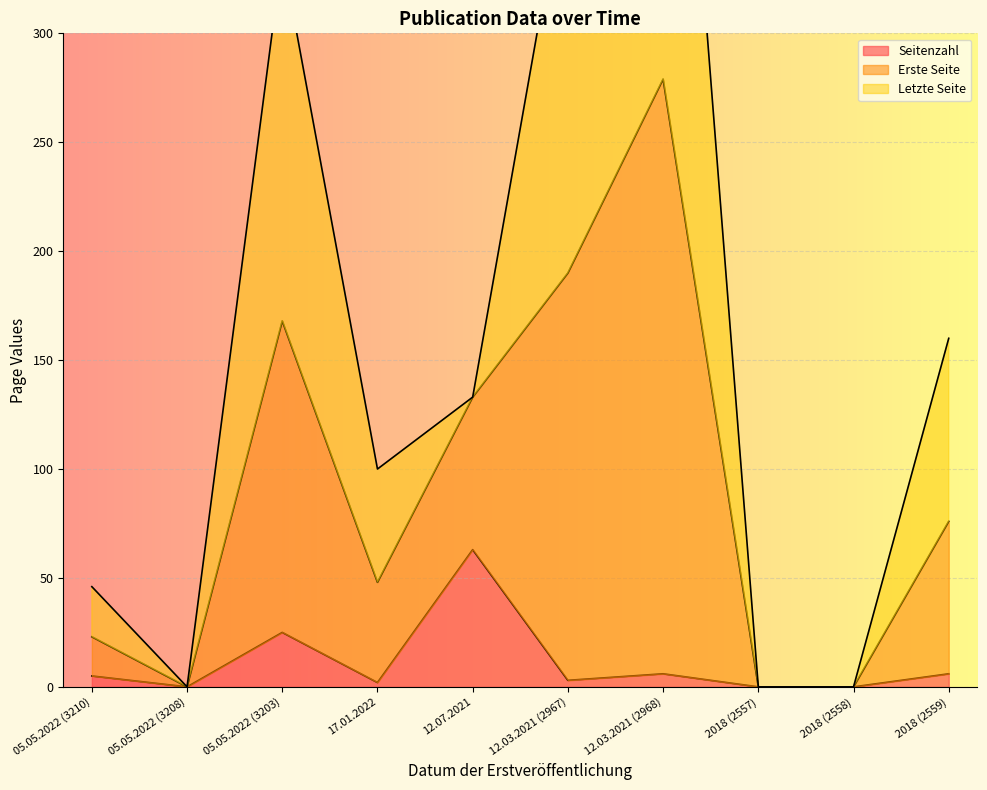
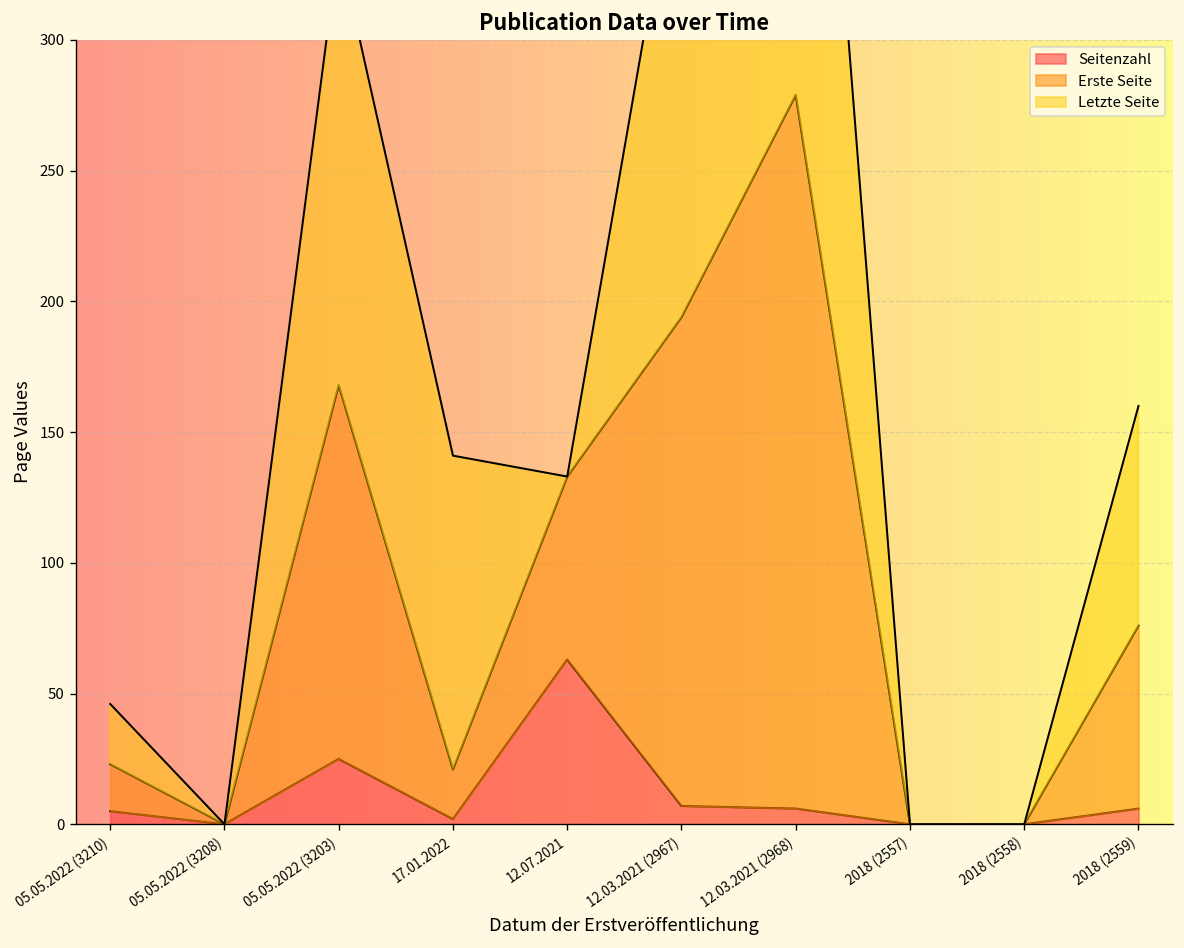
Erste Seite, 17.01.2022: 46 -> 19
Letzte Seite, 17.01.2022: 52 -> 120
Seitenzahl, 12.03.2021 (2967): 3 -> 7
